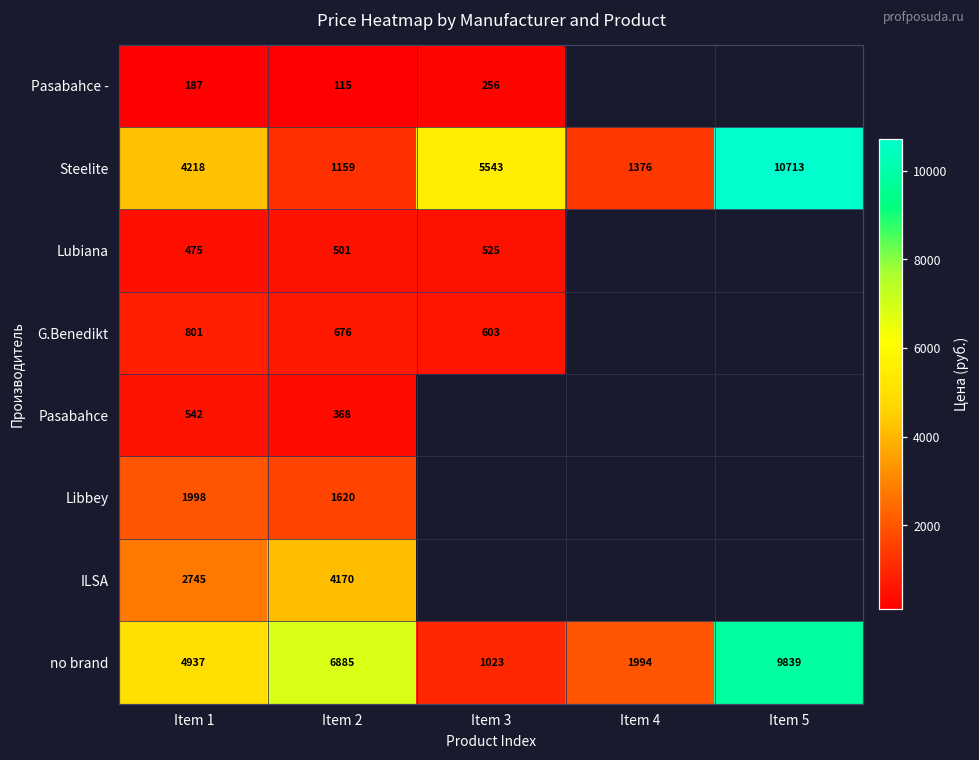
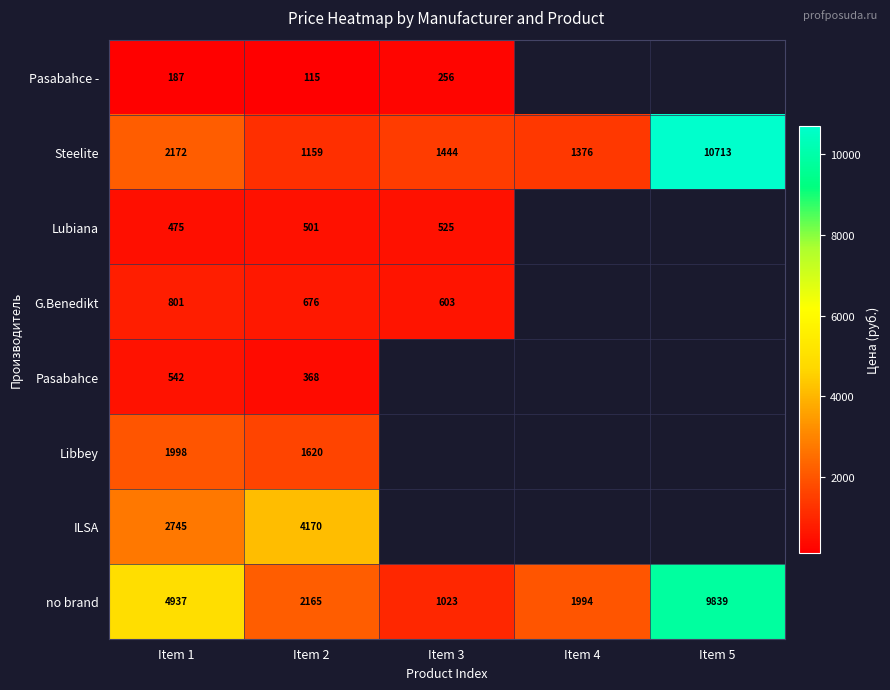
Steelite, Item 1: 4218 -> 2172
Steelite, Item 3: 5543 -> 1444
no brand, Item 2: 6885 -> 2165
